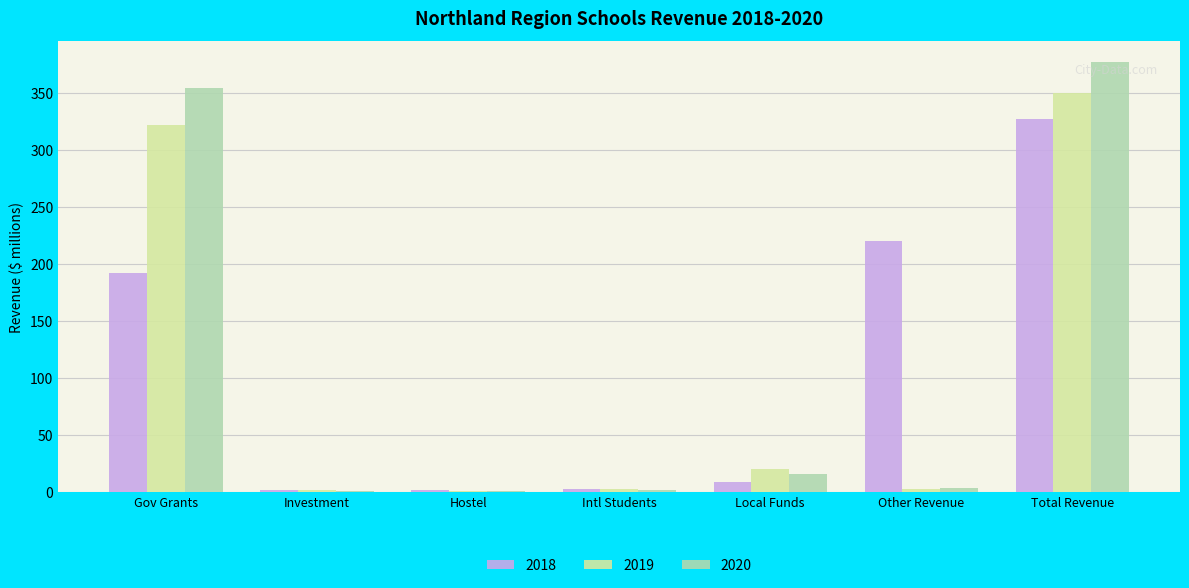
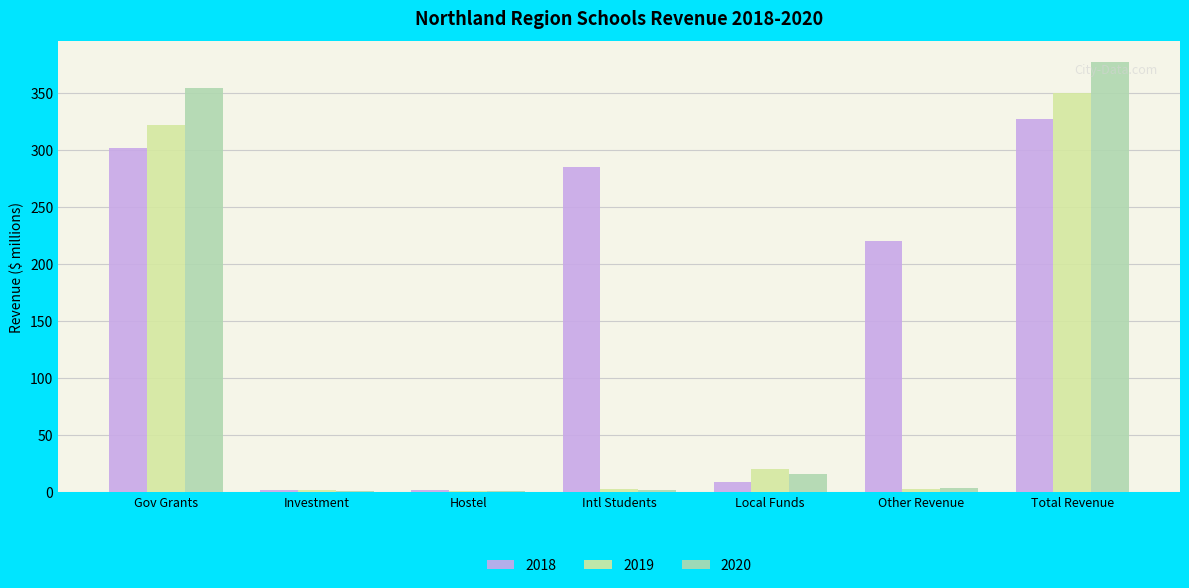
2018, Gov Grants: 192 -> 301
2018, Intl Students: 3 -> 284
